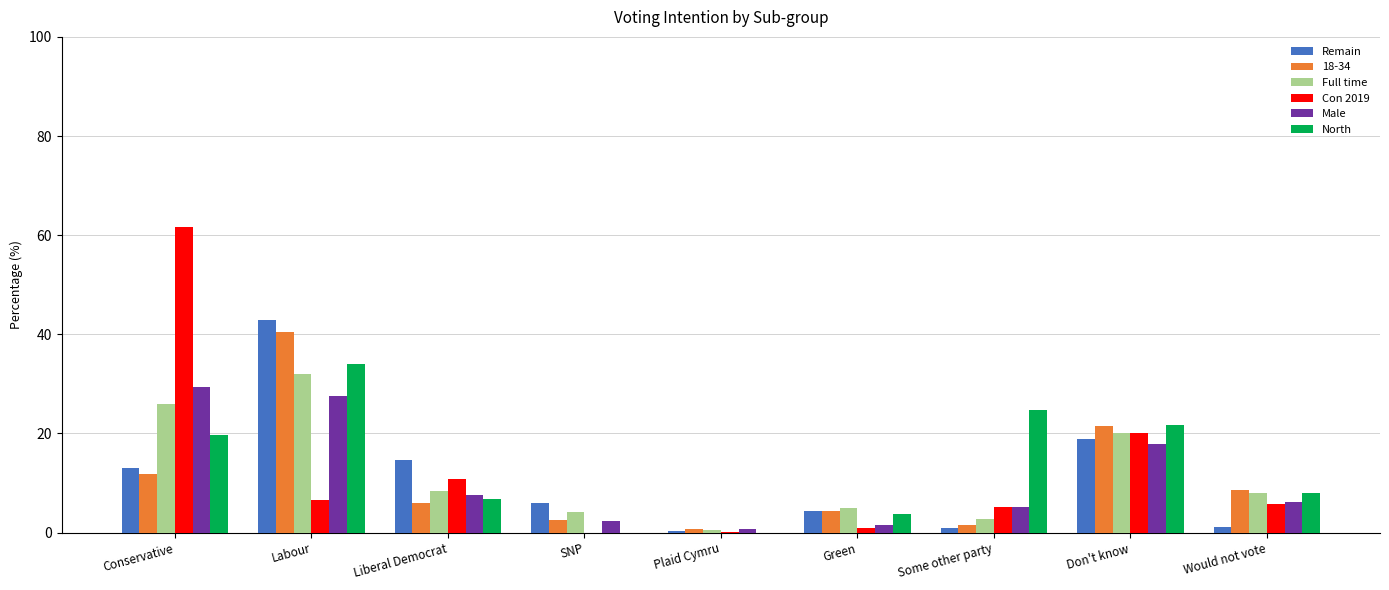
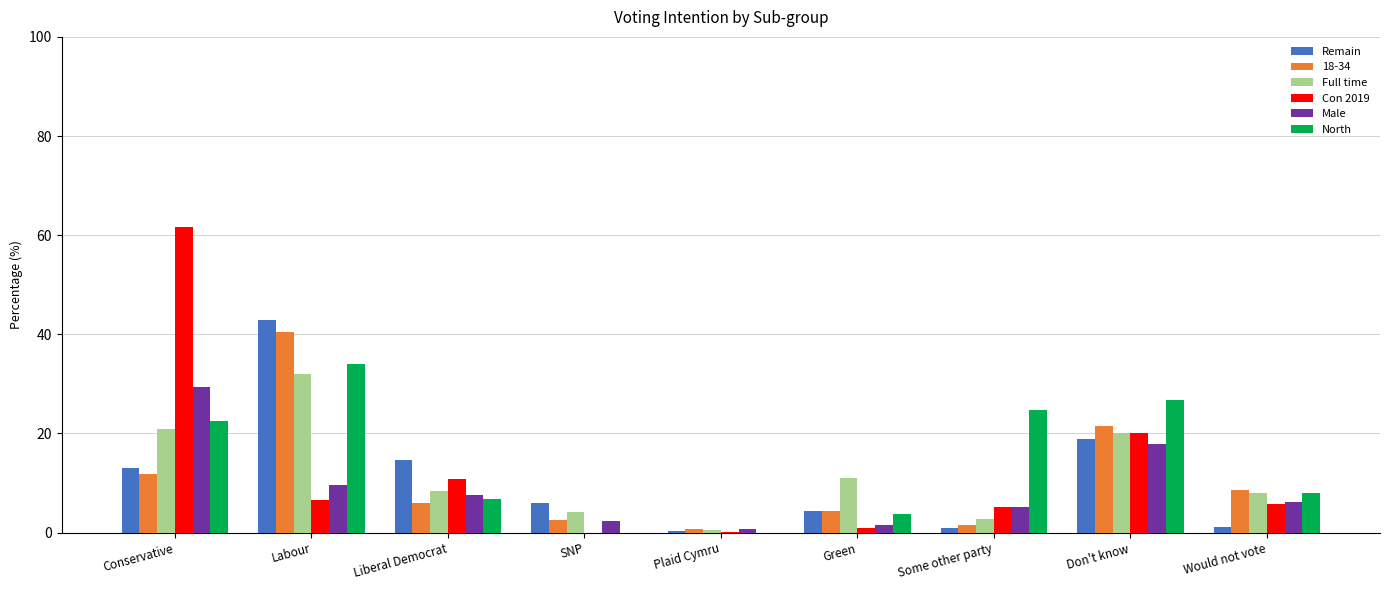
Full time, Conservative: 26 -> 21
North, Conservative: 20 -> 23
Male, Labour: 28 -> 10
Full time, Green: 5 -> 11
North, Don't know: 22 -> 27
